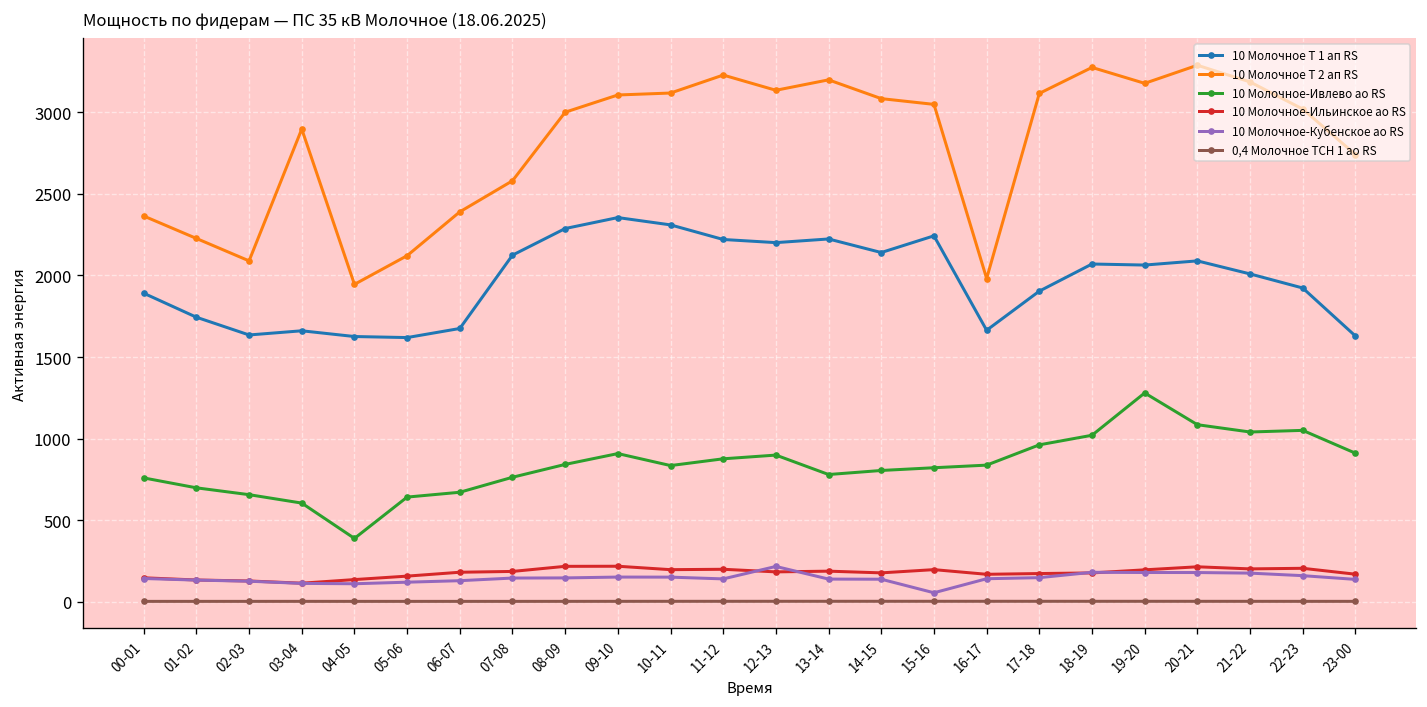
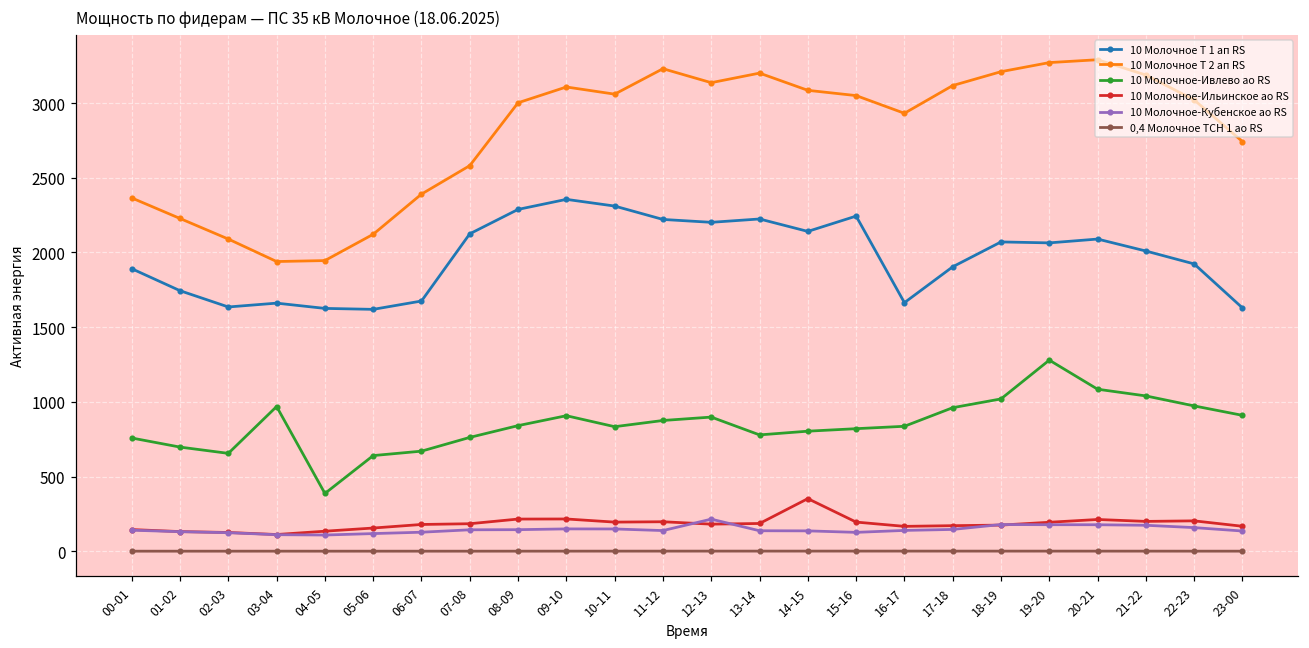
10 Молочное Т 2 ап RS, 03-04: 2900 -> 1940
10 Молочное-Ивлево ао RS, 03-04: 600 -> 970
10 Молочное Т 2 ап RS, 10-11: 3120 -> 3060
10 Молочное-Ильинское ао RS, 14-15: 180 -> 350
10 Молочное-Кубенское ао RS, 15-16: 50 -> 130
10 Молочное Т 2 ап RS, 16-17: 1980 -> 2930
10 Молочное Т 2 ап RS, 18-19: 3280 -> 3210
10 Молочное Т 2 ап RS, 19-20: 3180 -> 3270
10 Молочное-Ивлево ао RS, 22-23: 1050 -> 970
